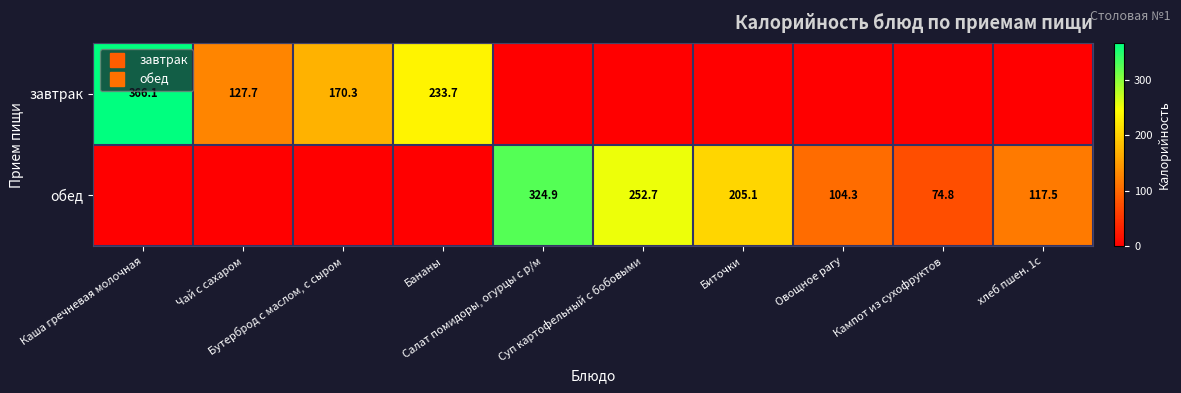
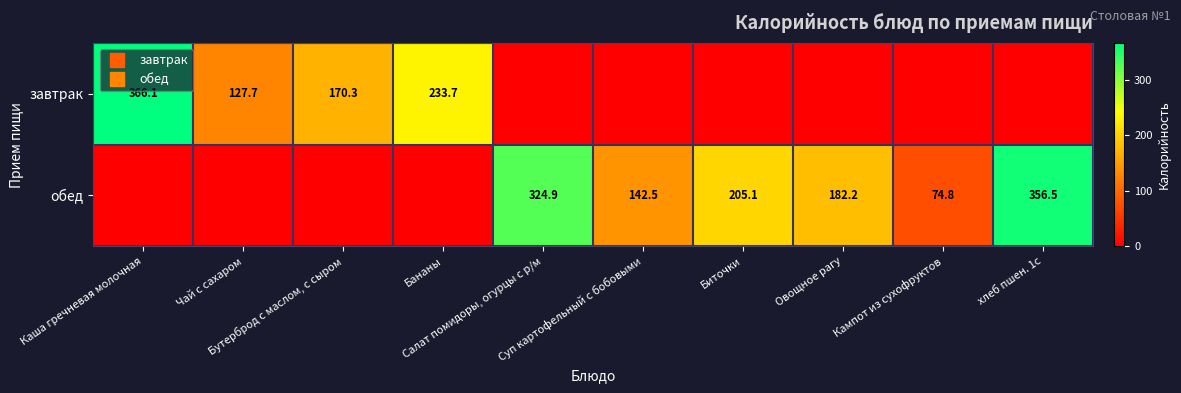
обед, Суп картофельный с бобовыми: 252.7 -> 142.5
обед, Овощное рагу: 104.3 -> 182.2
обед, хлеб пшен. 1с: 117.5 -> 356.5
